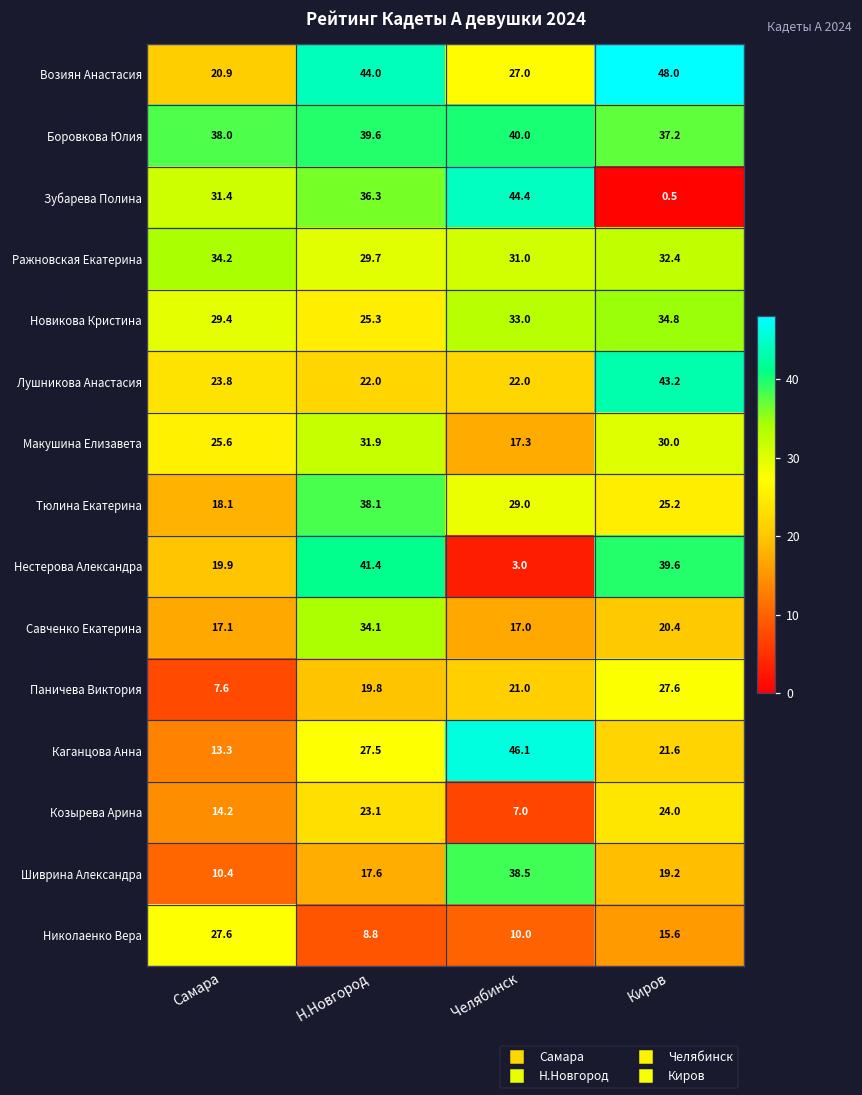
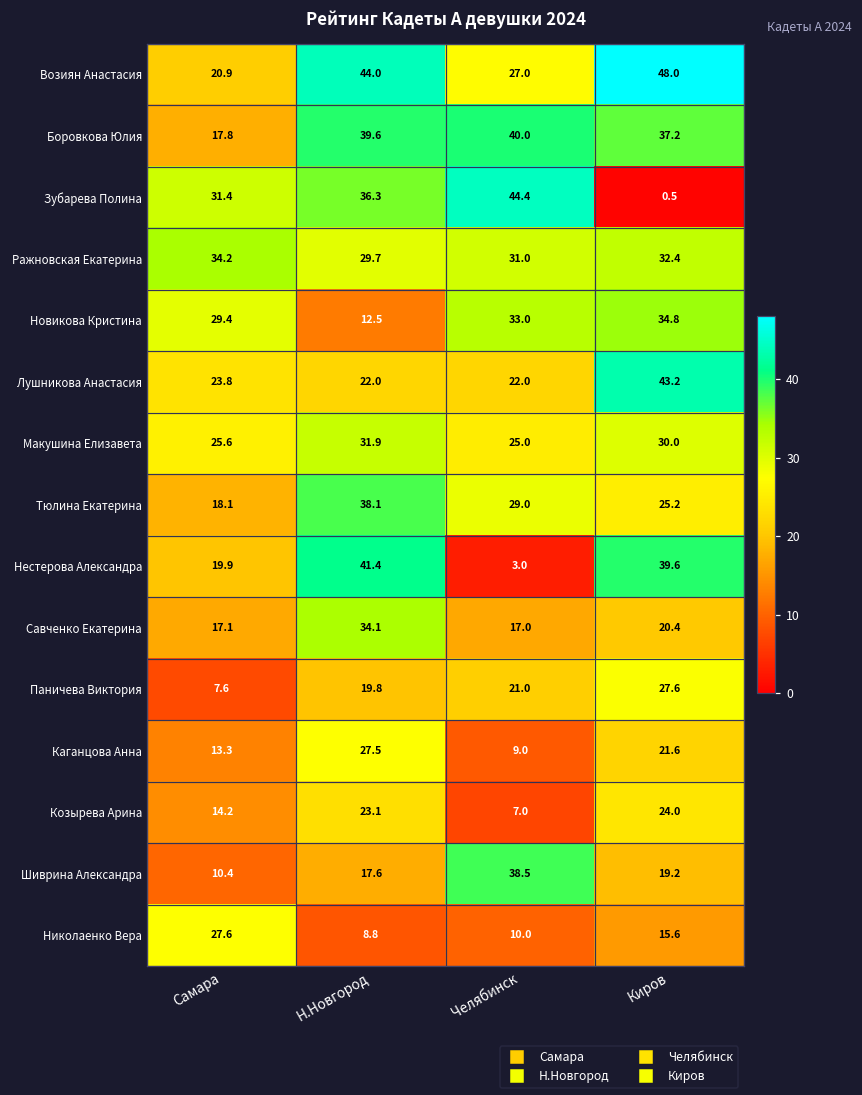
Боровкова Юлия, Самара: 38.0 -> 17.8
Новикова Кристина, Н.Новгород: 25.3 -> 12.5
Макушина Елизавета, Челябинск: 17.3 -> 25.0
Каганцова Анна, Челябинск: 46.1 -> 9.0
